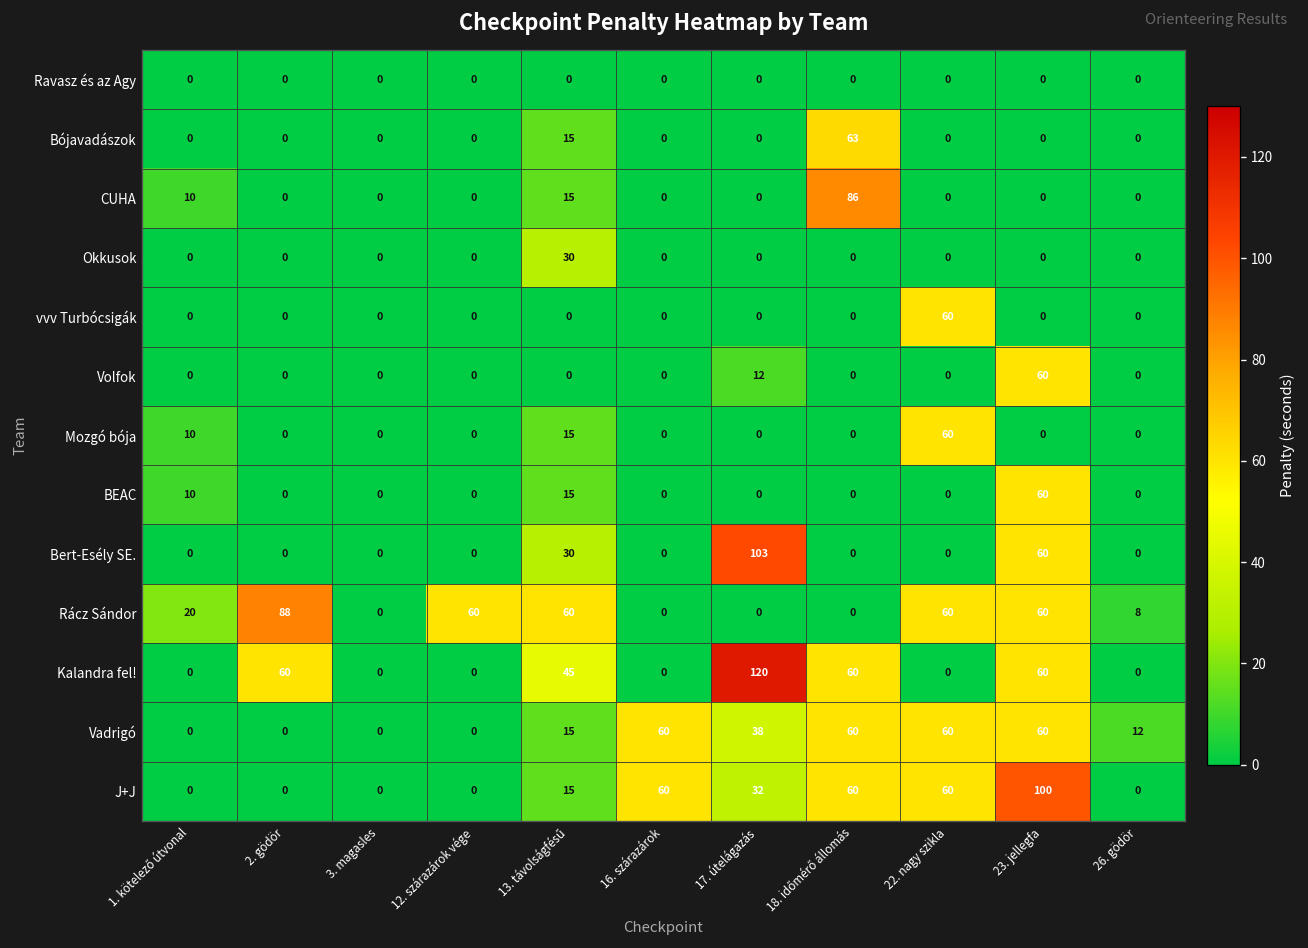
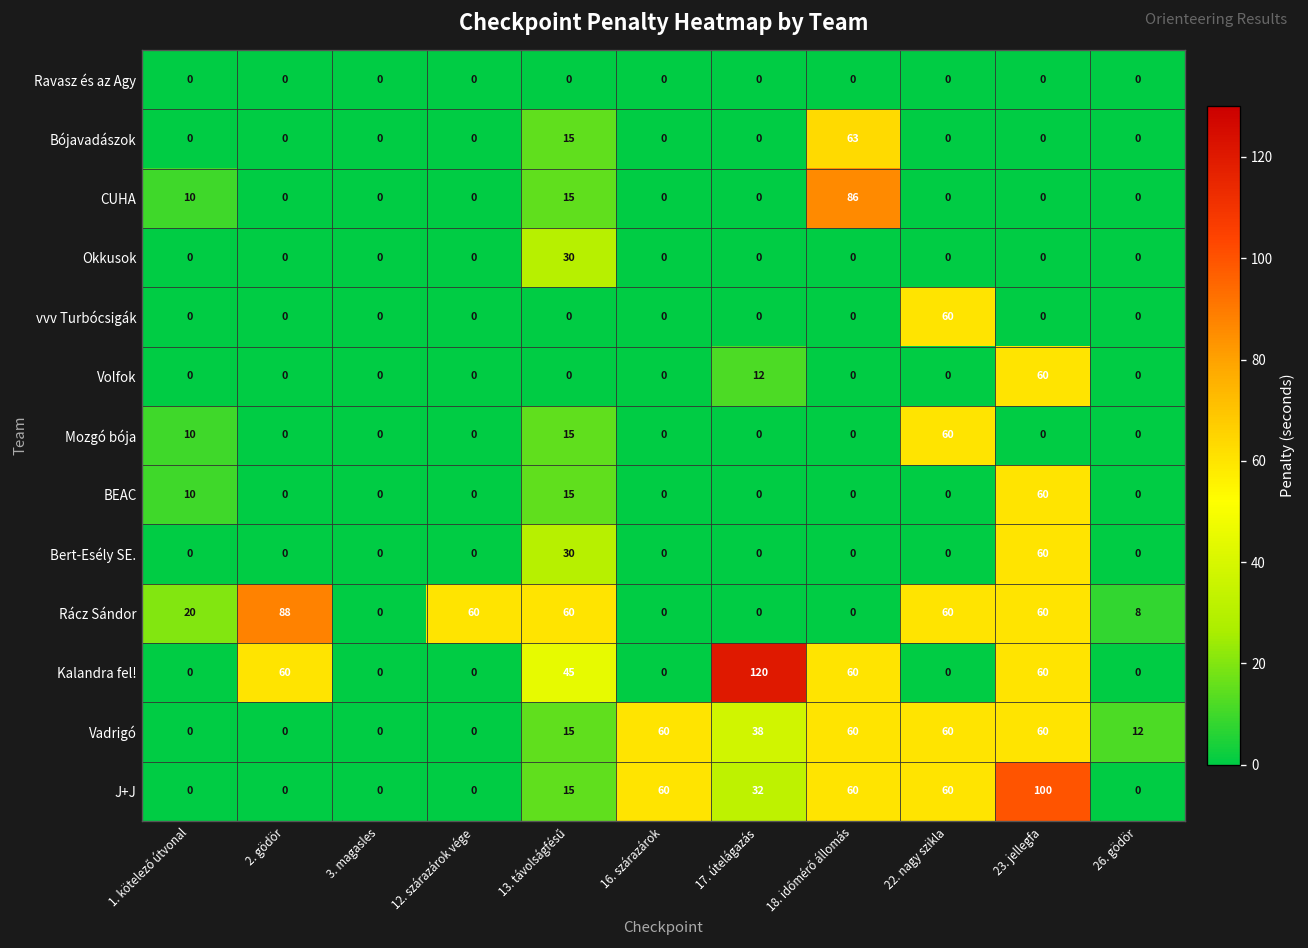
Bert-Esély SE., 17. útelágazás: 103 -> 0
